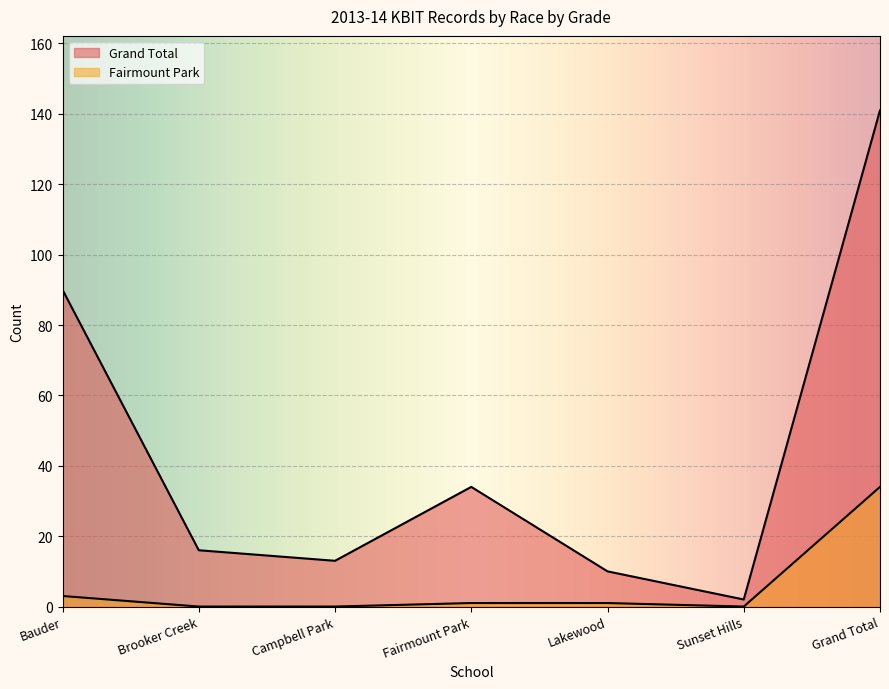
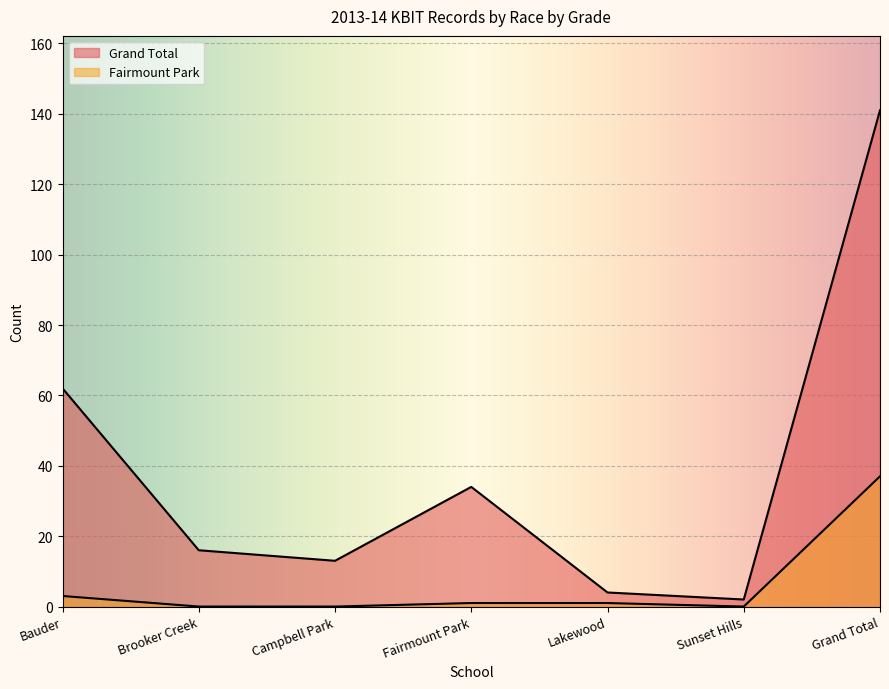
Grand Total, Bauder: 90 -> 62
Grand Total, Lakewood: 10 -> 4
Fairmount Park, Grand Total: 34 -> 37
